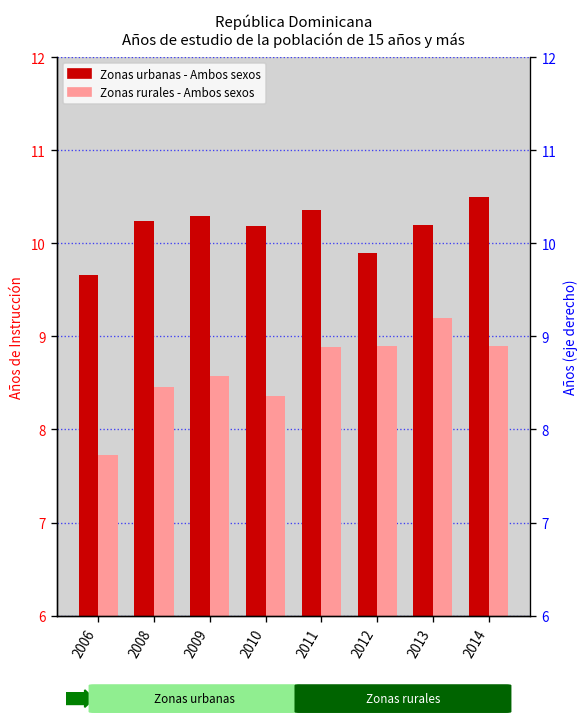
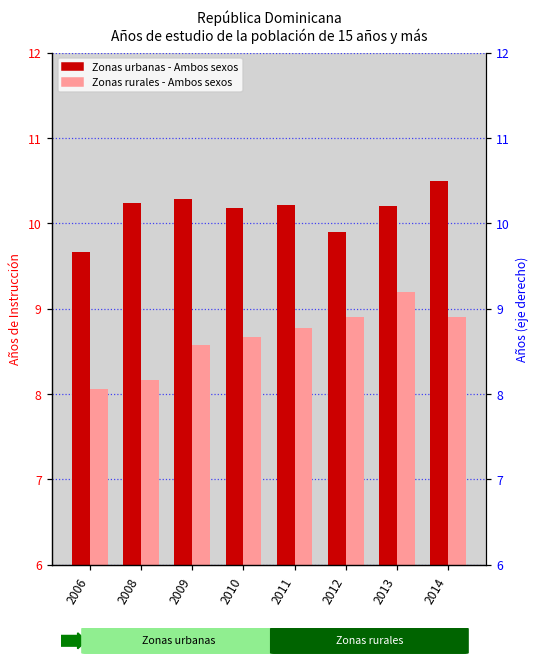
Zonas rurales - Ambos sexos, 2006: 7.7 -> 8.1
Zonas rurales - Ambos sexos, 2008: 8.5 -> 8.2
Zonas rurales - Ambos sexos, 2010: 8.4 -> 8.7
Zonas urbanas - Ambos sexos, 2011: 10.4 -> 10.2
Zonas rurales - Ambos sexos, 2011: 8.9 -> 8.8
